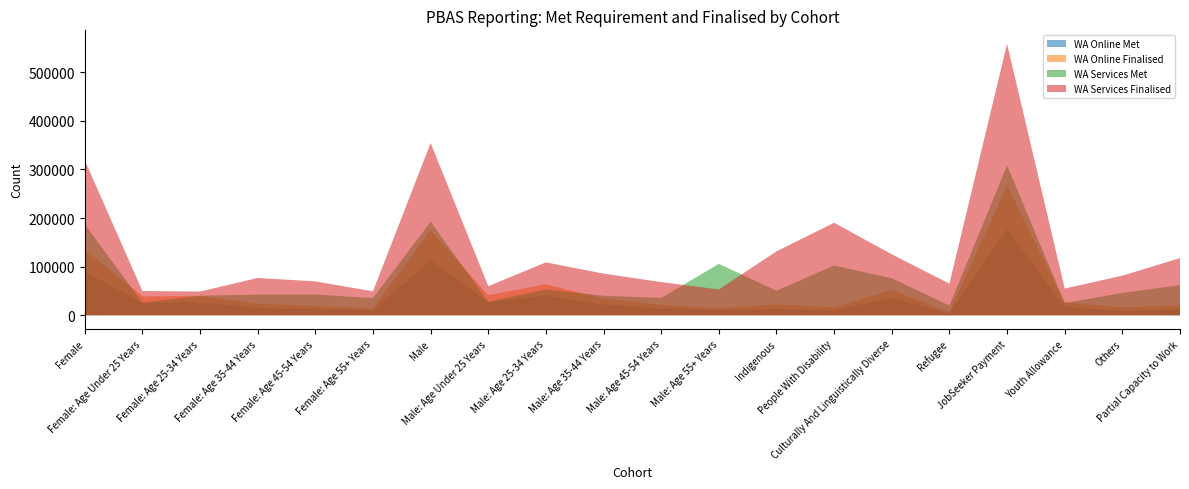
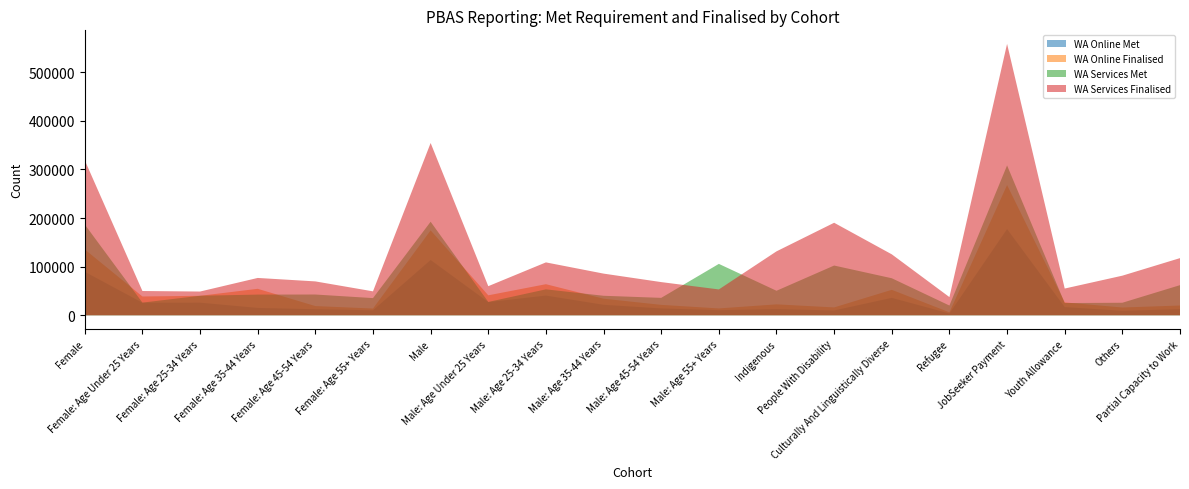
WA Online Finalised, Female: Age 35-44 Years: 20000 -> 50000
WA Services Finalised, Refugee: 70000 -> 40000
WA Services Met, Others: 50000 -> 30000
